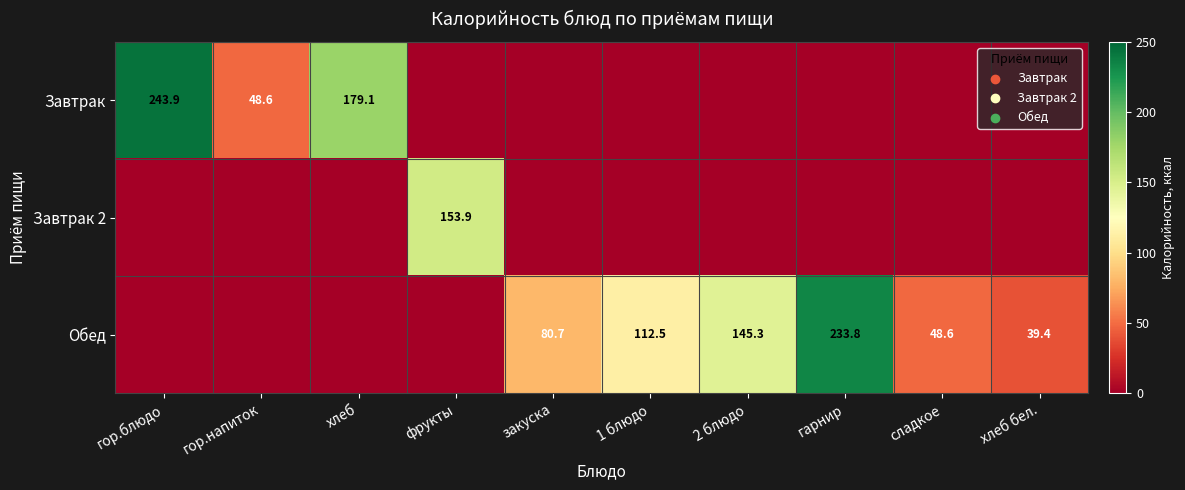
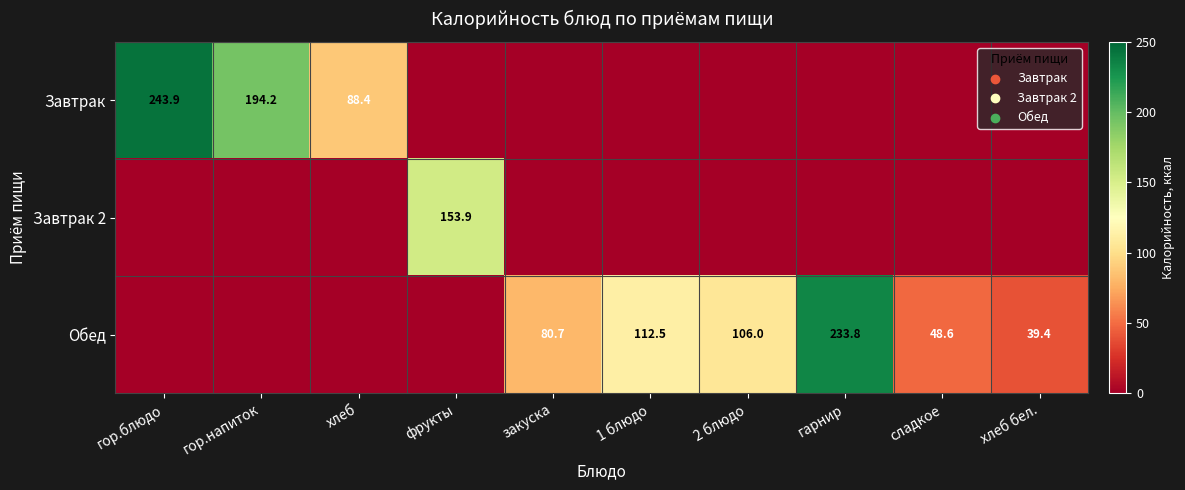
Завтрак, гор.напиток: 48.6 -> 194.2
Завтрак, хлеб: 179.1 -> 88.4
Обед, 2 блюдо: 145.3 -> 106.0
